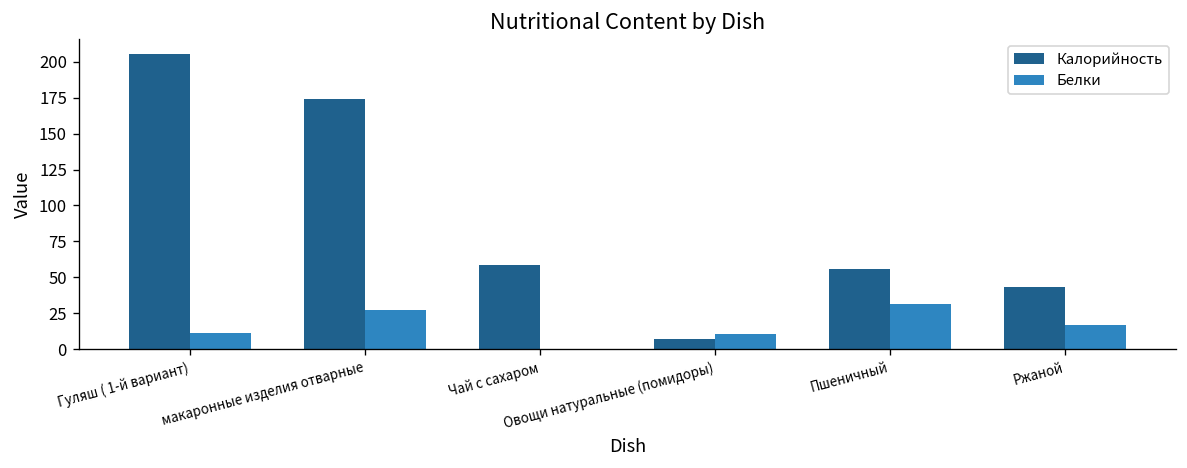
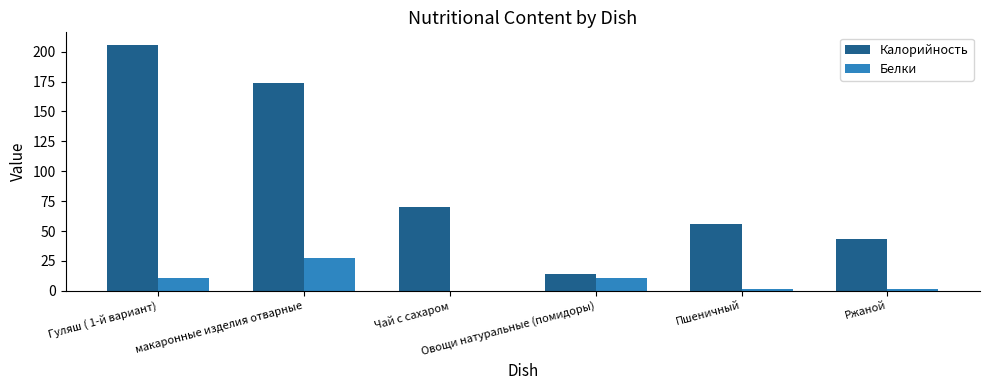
Калорийность, Чай с сахаром: 59 -> 70
Калорийность, Овощи натуральные (помидоры): 7 -> 14
Белки, Пшеничный: 31 -> 2
Белки, Ржаной: 16 -> 2
